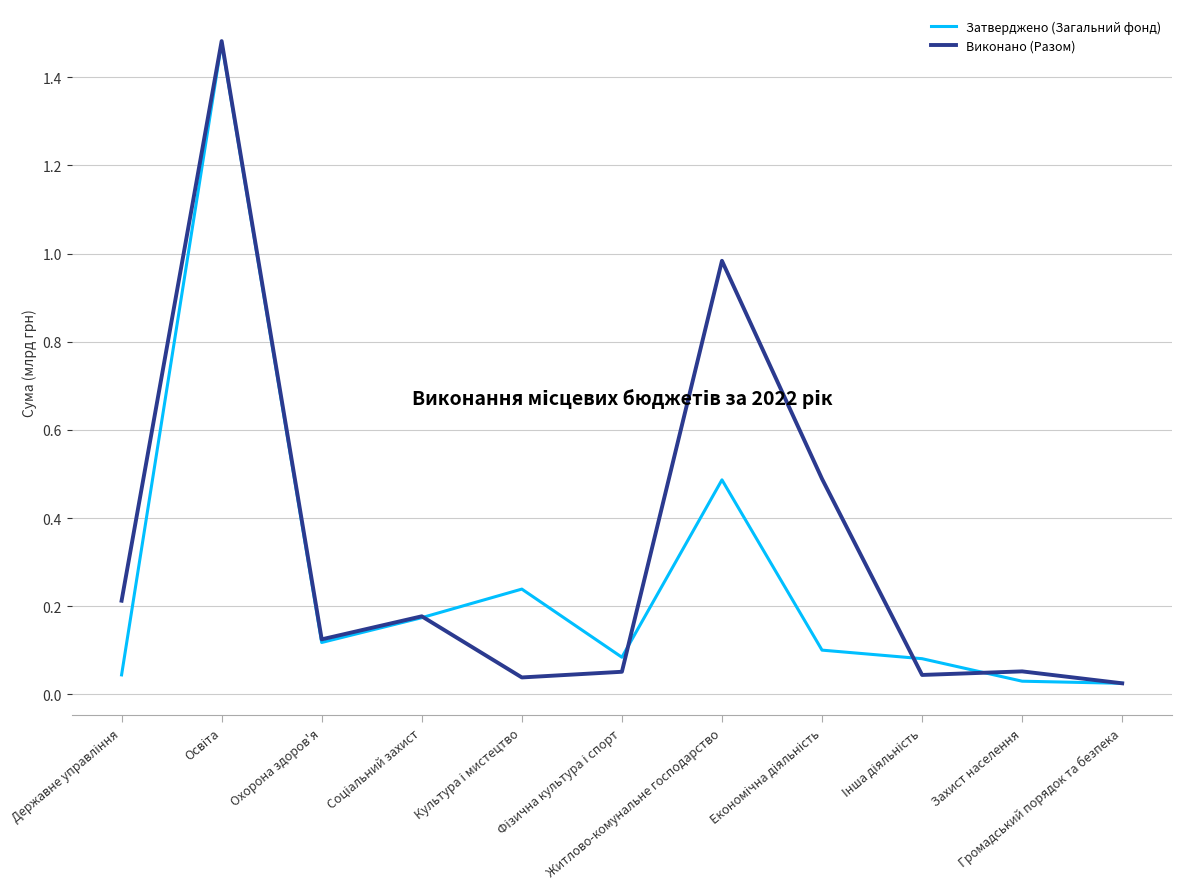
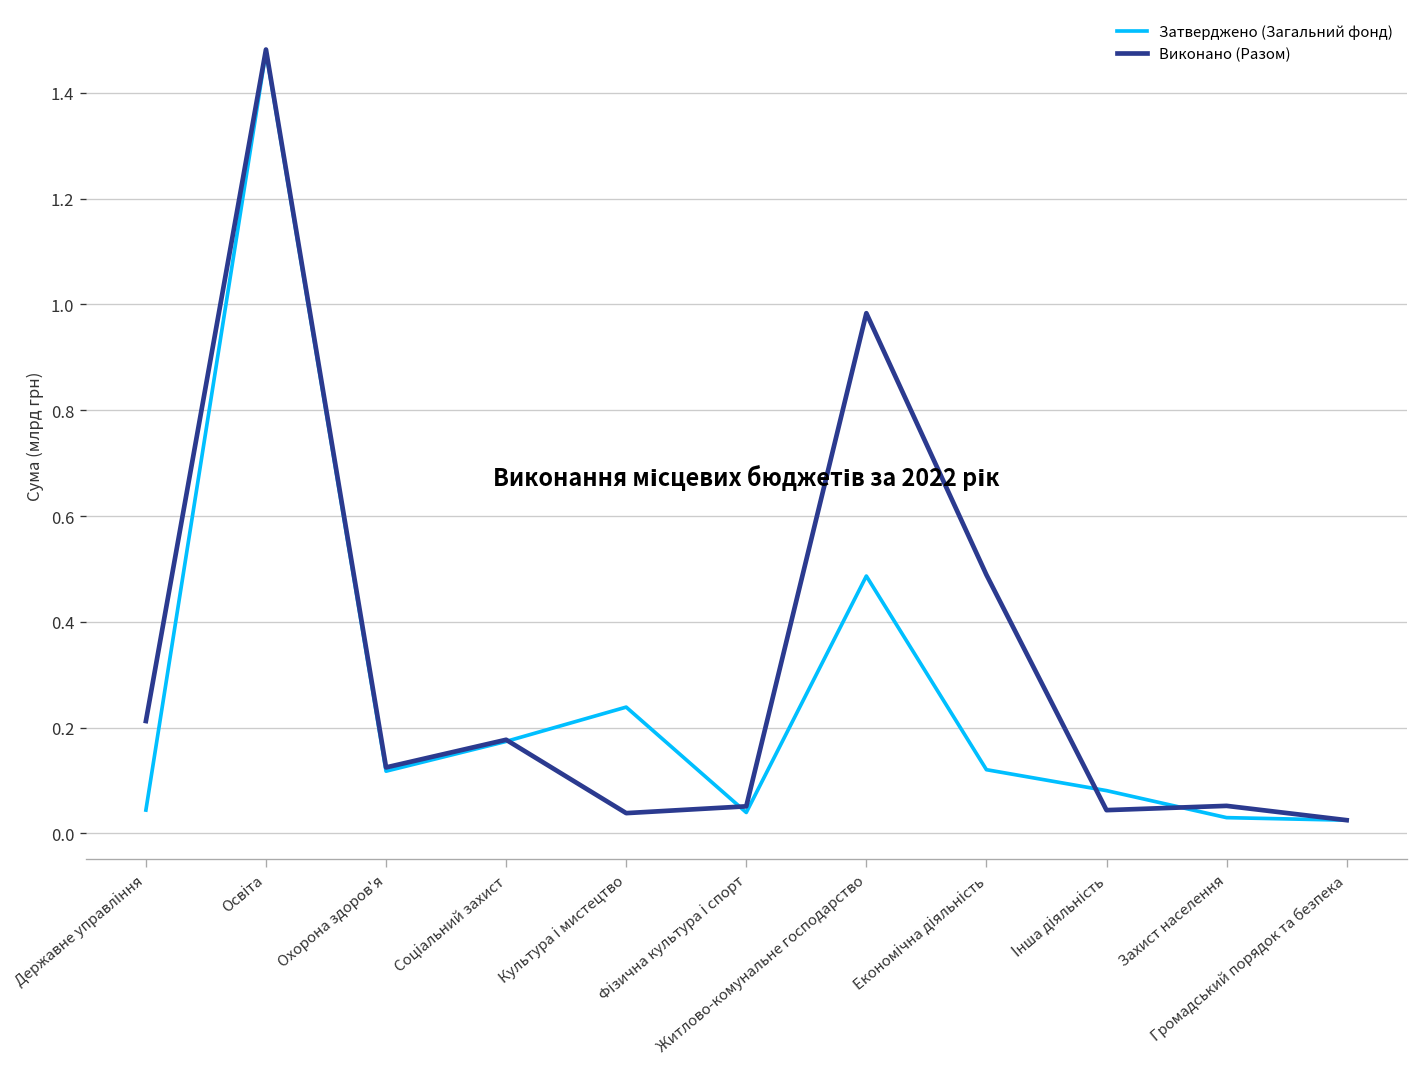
Затверджено (Загальний фонд), Фізична культура і спорт: 0.08 -> 0.04
Затверджено (Загальний фонд), Економічна діяльність: 0.10 -> 0.12
